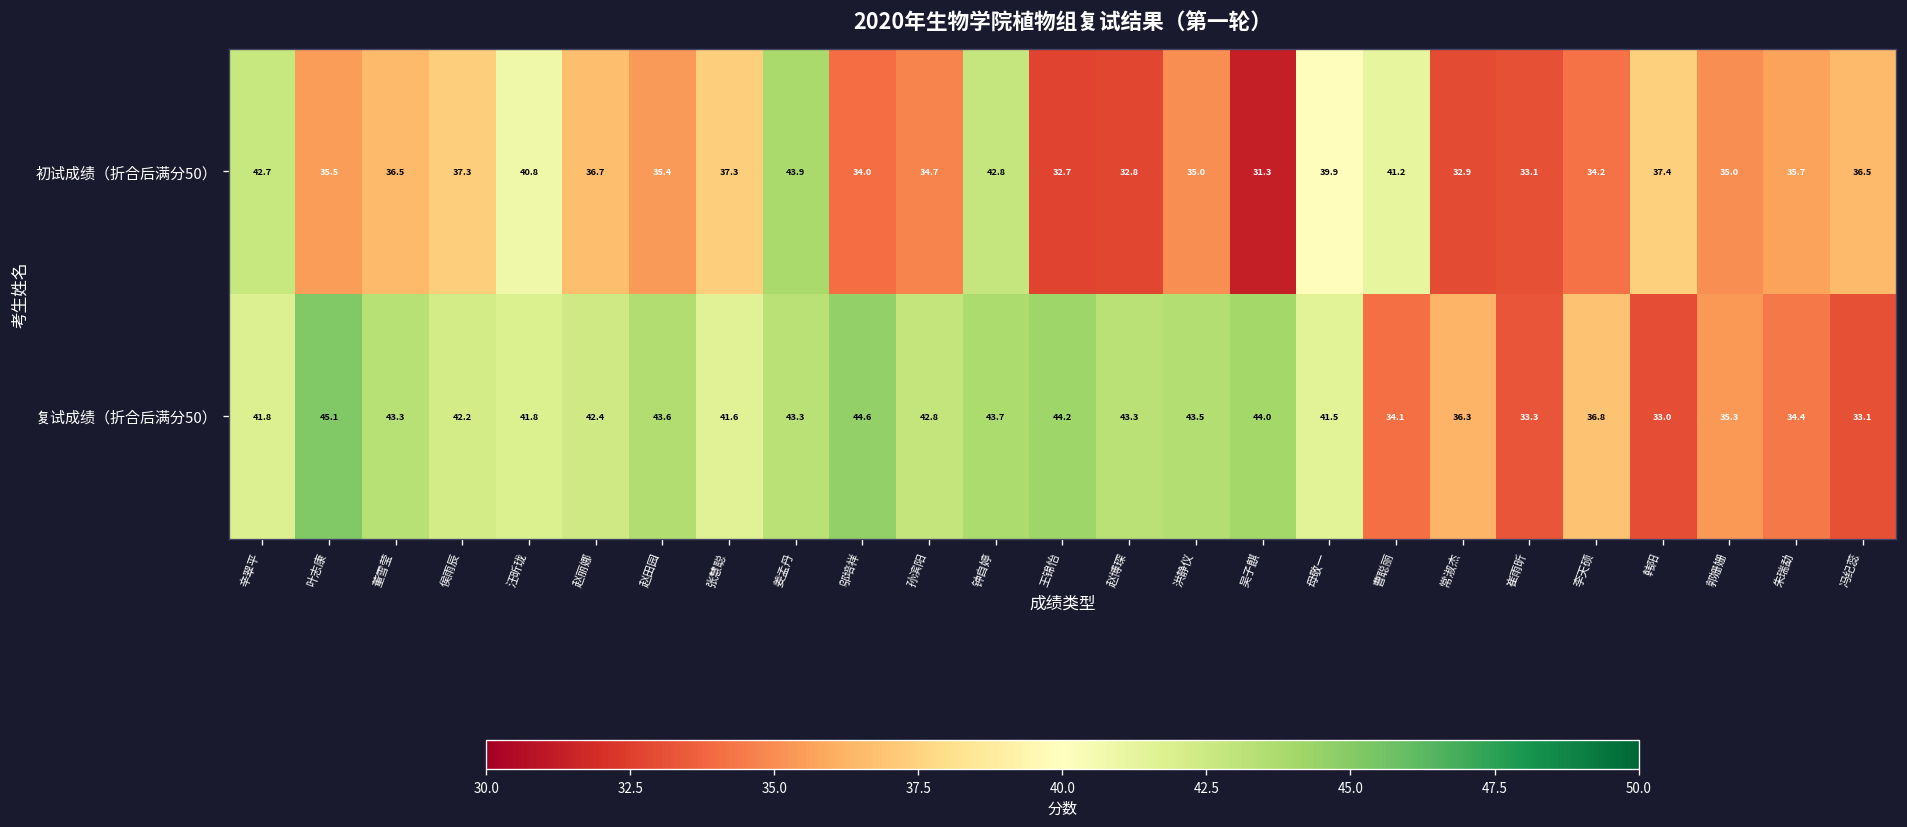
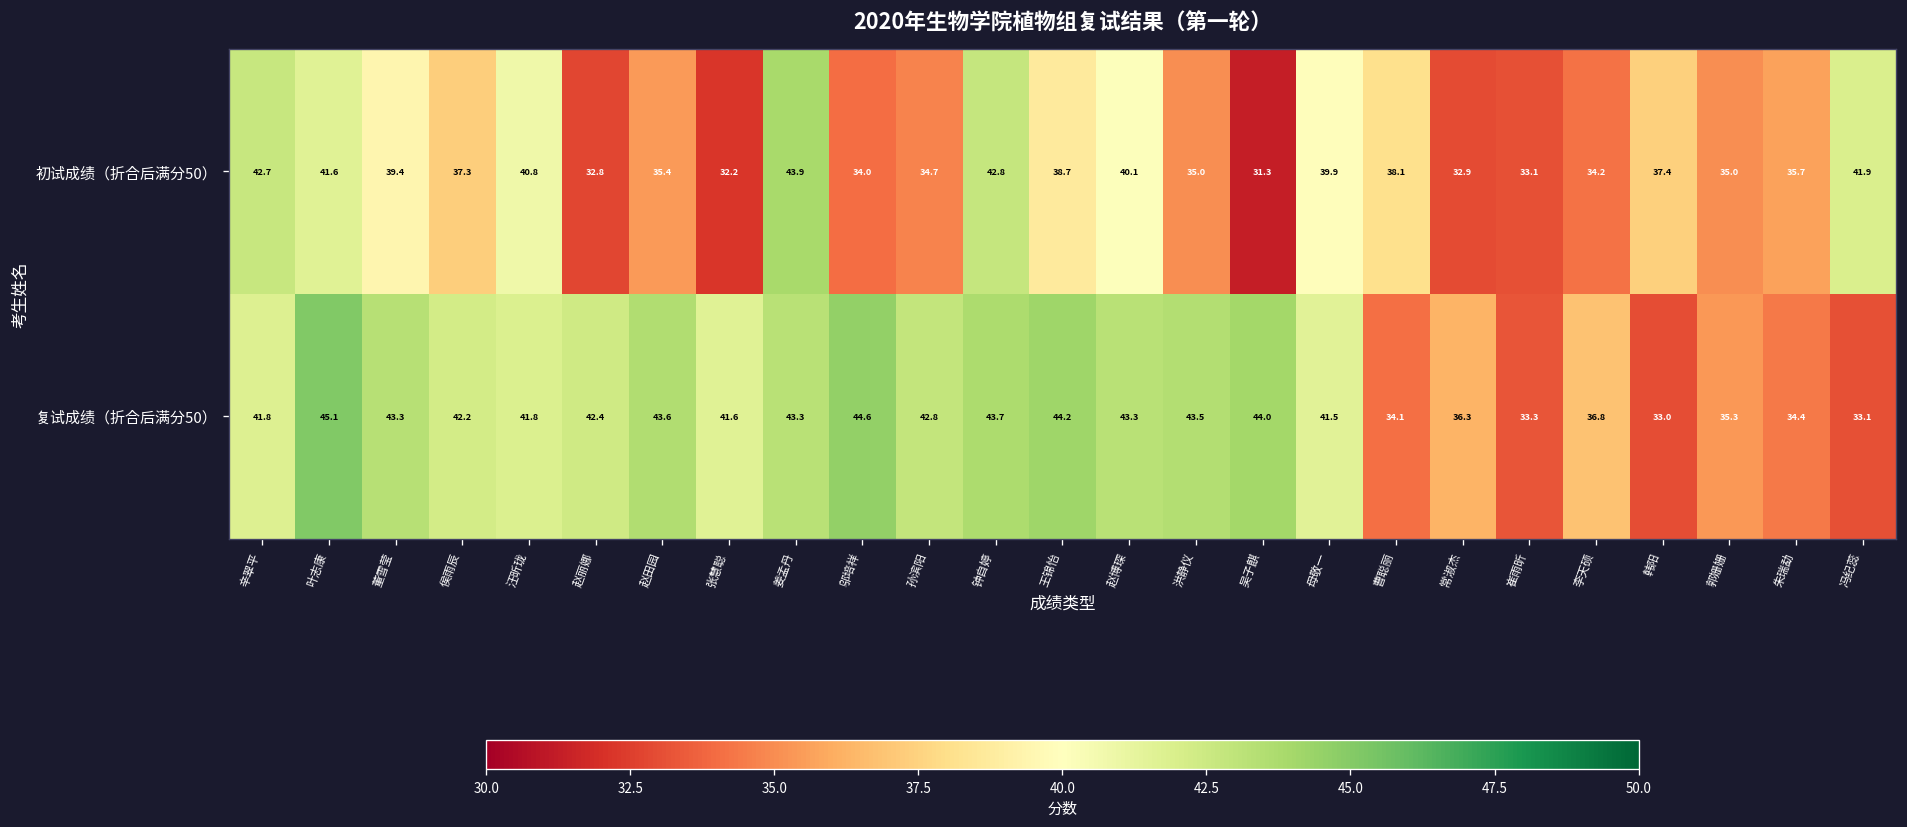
初试成绩（折合后满分50）, 叶志康: 35.5 -> 41.6
初试成绩（折合后满分50）, 董雪莹: 36.5 -> 39.4
初试成绩（折合后满分50）, 赵丽娜: 36.7 -> 32.8
初试成绩（折合后满分50）, 张慧聪: 37.3 -> 32.2
初试成绩（折合后满分50）, 王锦怡: 32.7 -> 38.7
初试成绩（折合后满分50）, 赵博琛: 32.8 -> 40.1
初试成绩（折合后满分50）, 曹聪丽: 41.2 -> 38.1
初试成绩（折合后满分50）, 冯纪蕊: 36.5 -> 41.9
